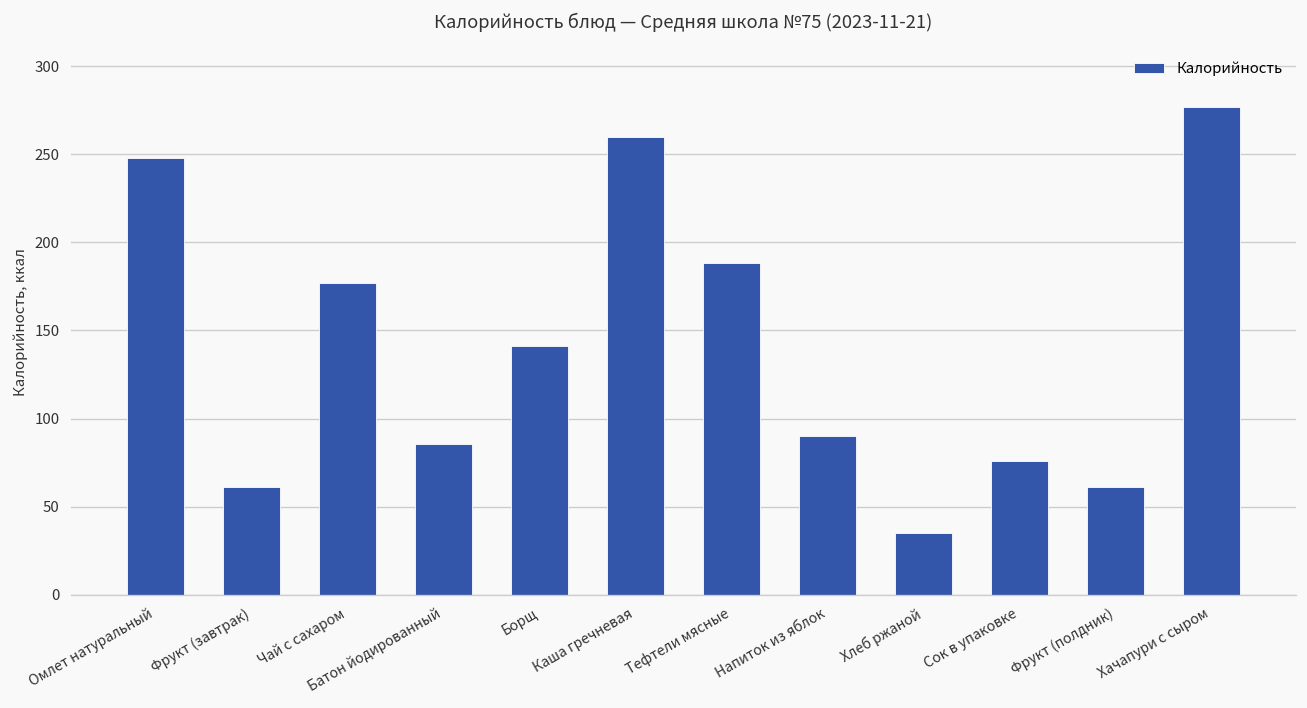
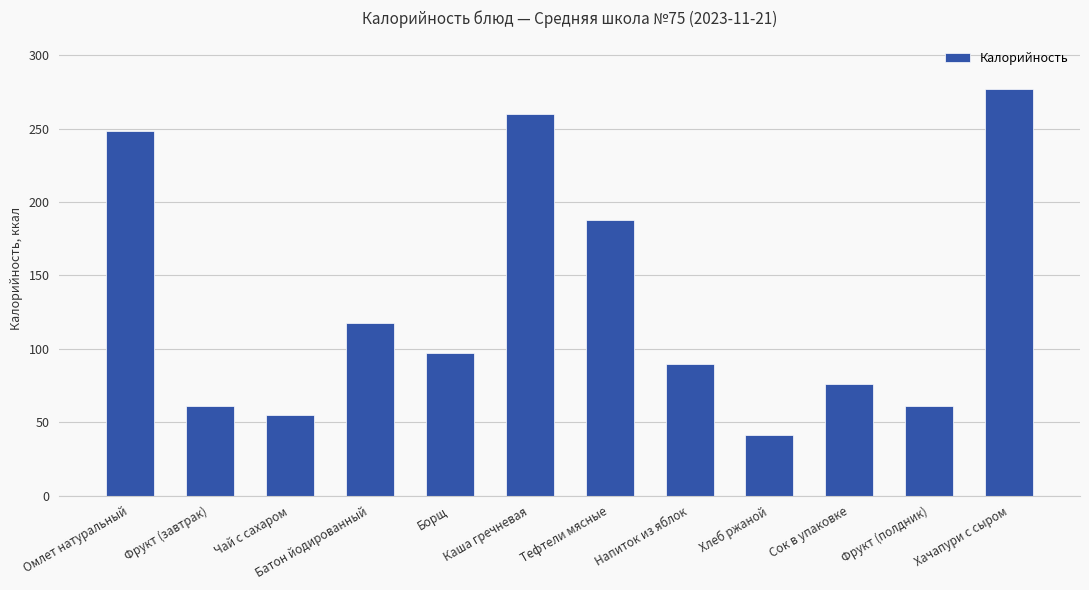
Чай с сахаром: 177 -> 55
Батон йодированный: 86 -> 118
Борщ: 141 -> 97
Хлеб ржаной: 35 -> 41
